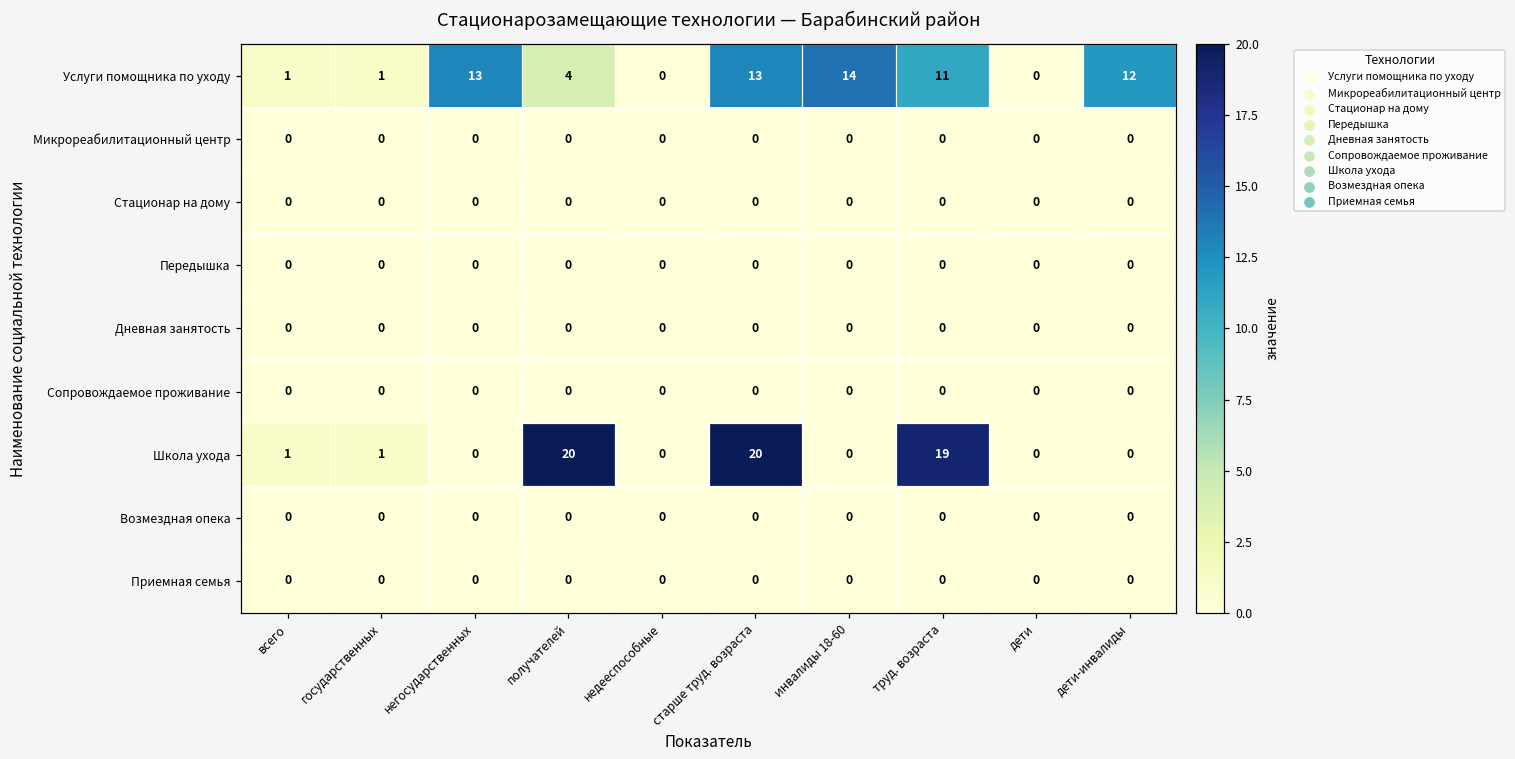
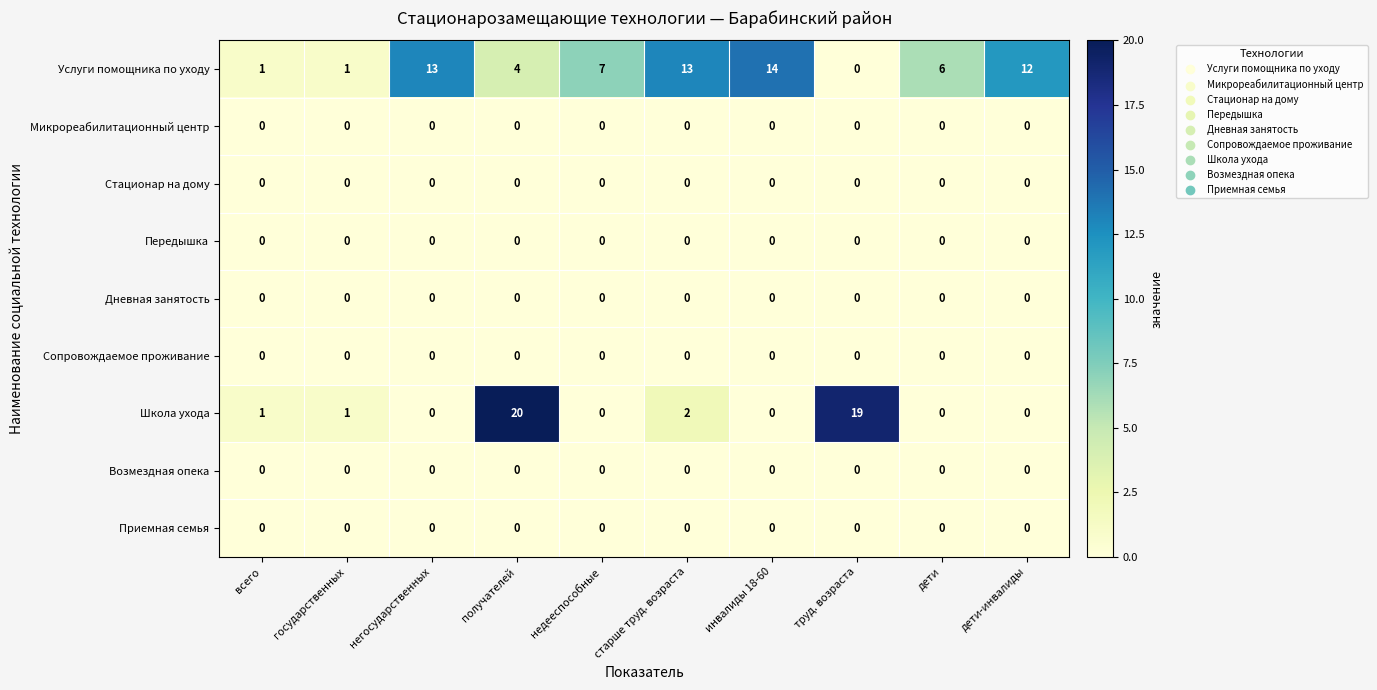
Услуги помощника по уходу, недееспособные: 0 -> 7
Услуги помощника по уходу, труд. возраста: 11 -> 0
Услуги помощника по уходу, дети: 0 -> 6
Школа ухода, старше труд. возраста: 20 -> 2
